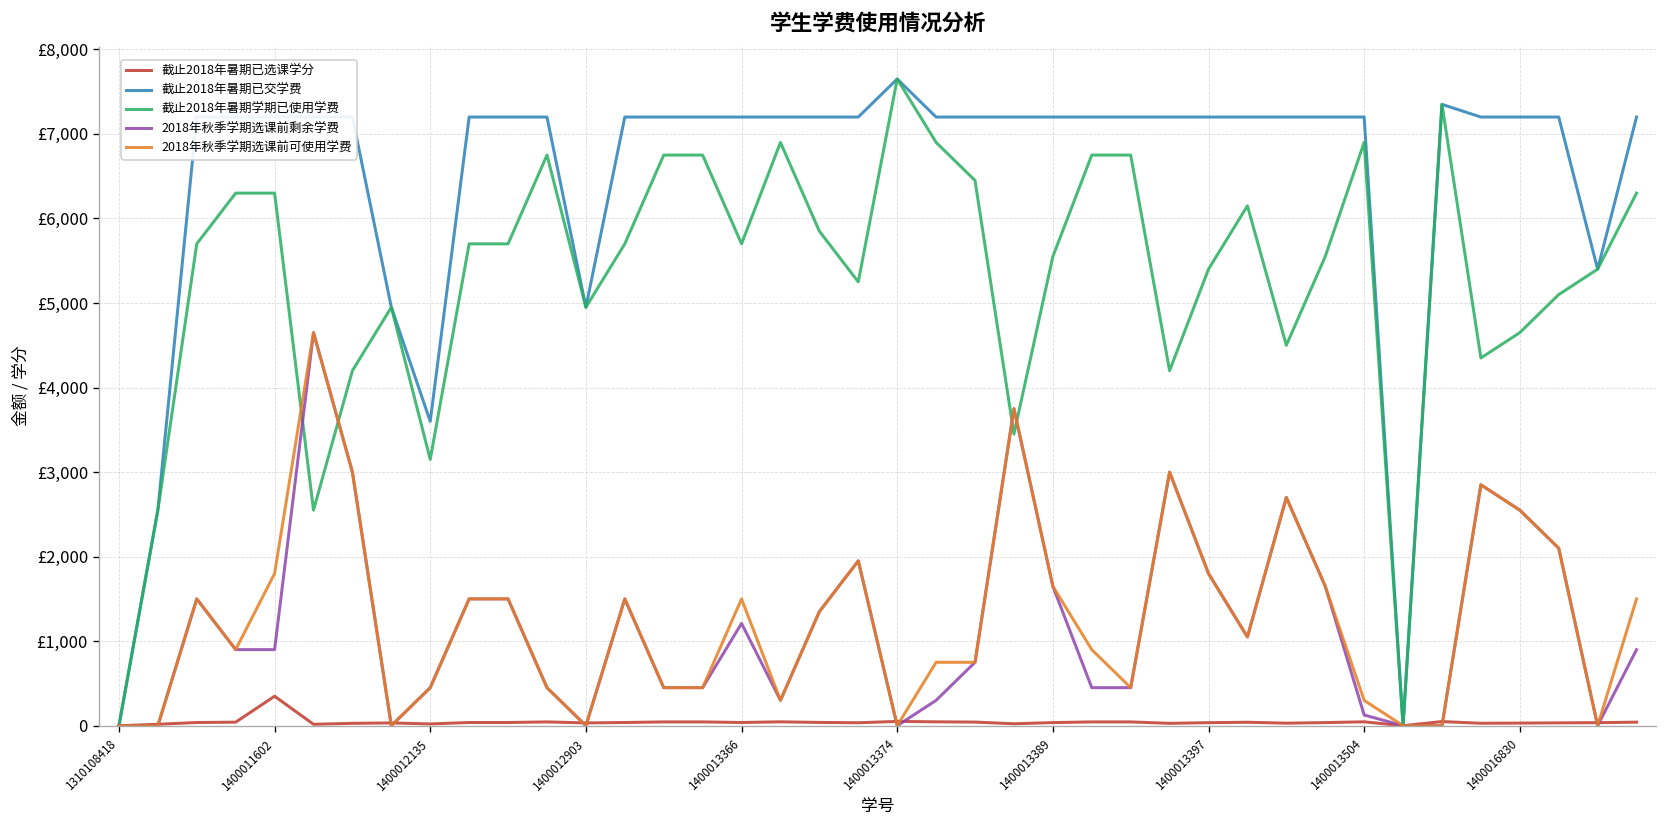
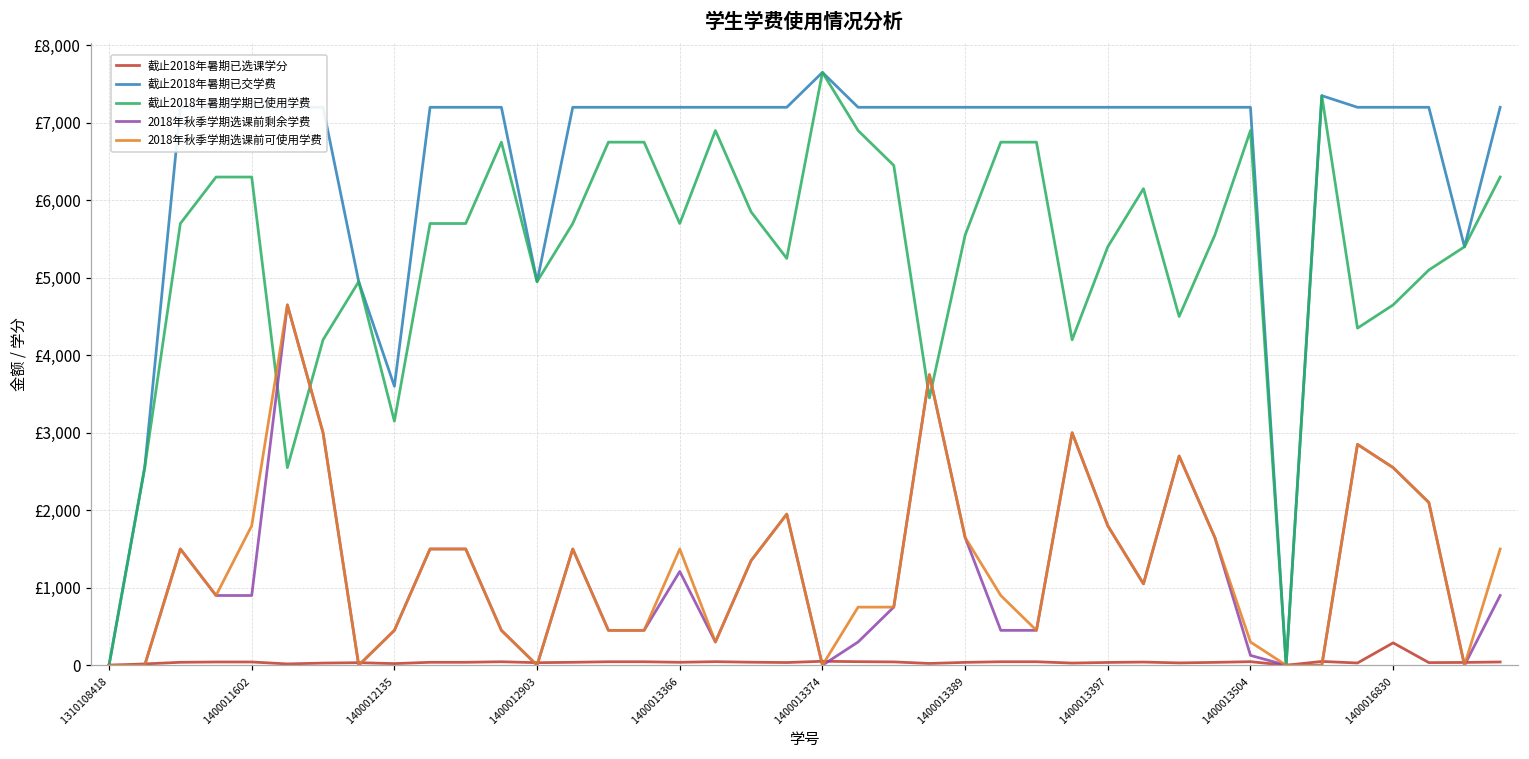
截止2018年暑期已选课学分, 1400011602: £300 -> £0
截止2018年暑期已选课学分, 1400016830: £0 -> £300
